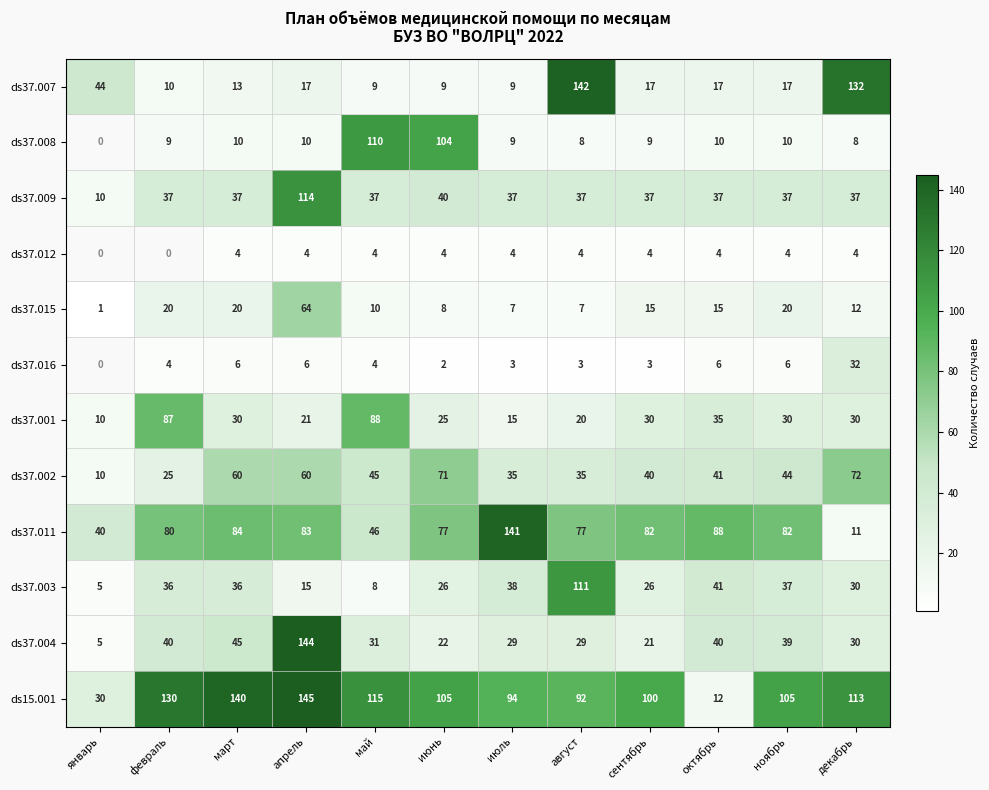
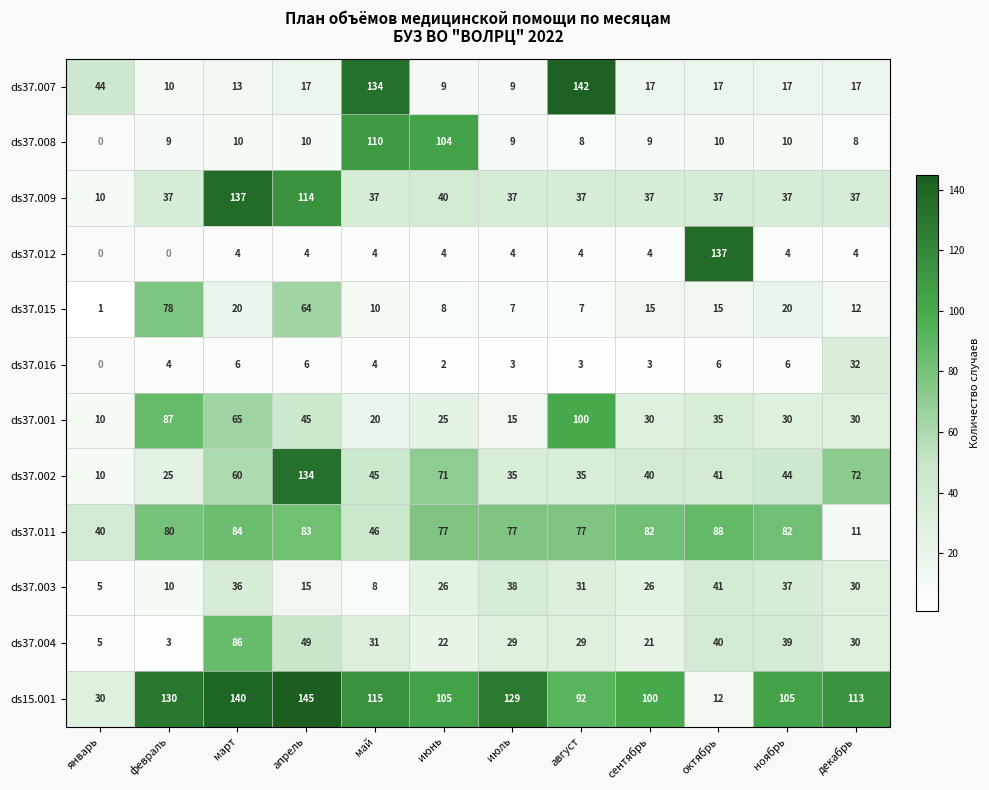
ds37.007, май: 9 -> 134
ds37.007, декабрь: 132 -> 17
ds37.009, март: 37 -> 137
ds37.012, октябрь: 4 -> 137
ds37.015, февраль: 20 -> 78
ds37.001, март: 30 -> 65
ds37.001, апрель: 21 -> 45
ds37.001, май: 88 -> 20
ds37.001, август: 20 -> 100
ds37.002, апрель: 60 -> 134
ds37.011, июль: 141 -> 77
ds37.003, февраль: 36 -> 10
ds37.003, август: 111 -> 31
ds37.004, февраль: 40 -> 3
ds37.004, март: 45 -> 86
ds37.004, апрель: 144 -> 49
ds15.001, июль: 94 -> 129
